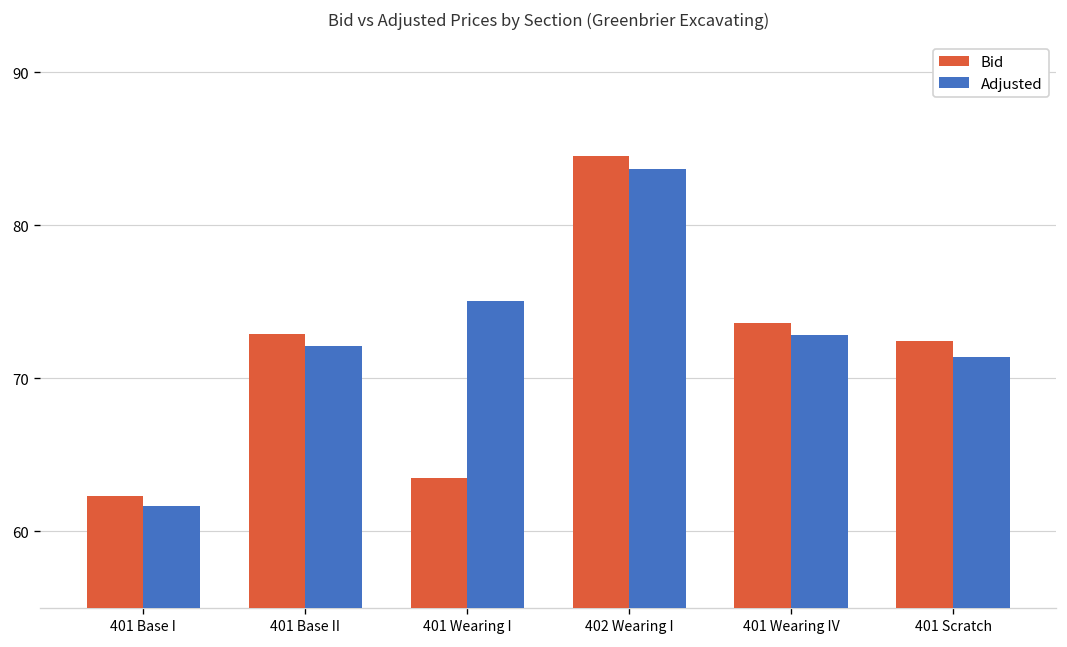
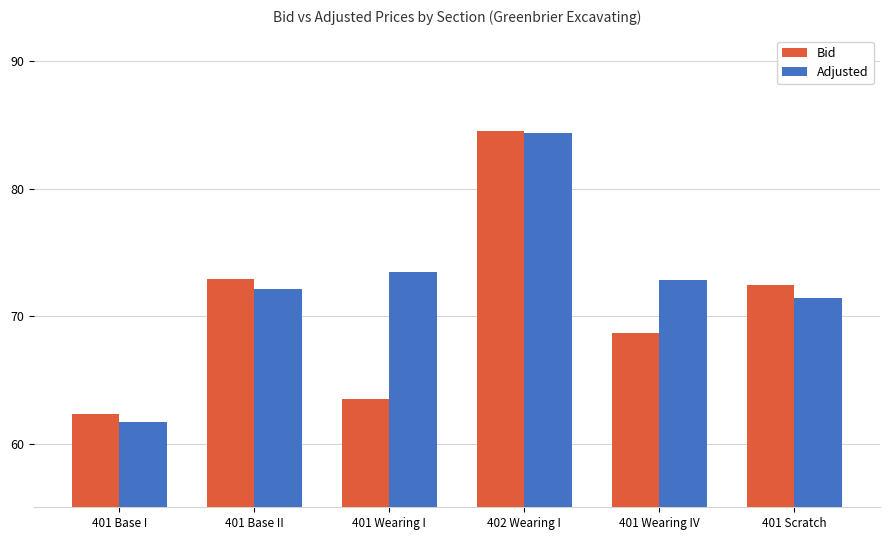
Adjusted, 401 Wearing I: 75.0 -> 73.5
Adjusted, 402 Wearing I: 83.7 -> 84.4
Bid, 401 Wearing IV: 73.6 -> 68.7
